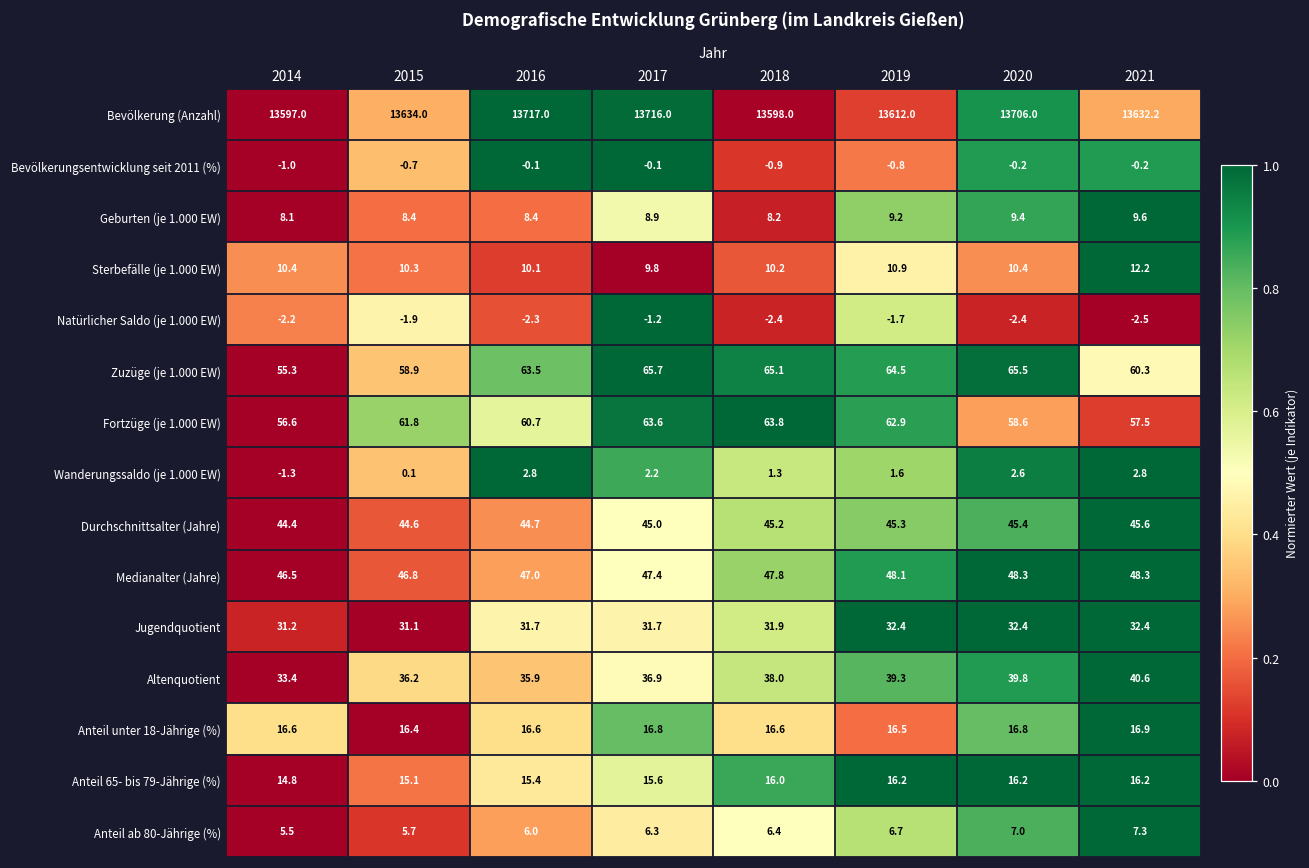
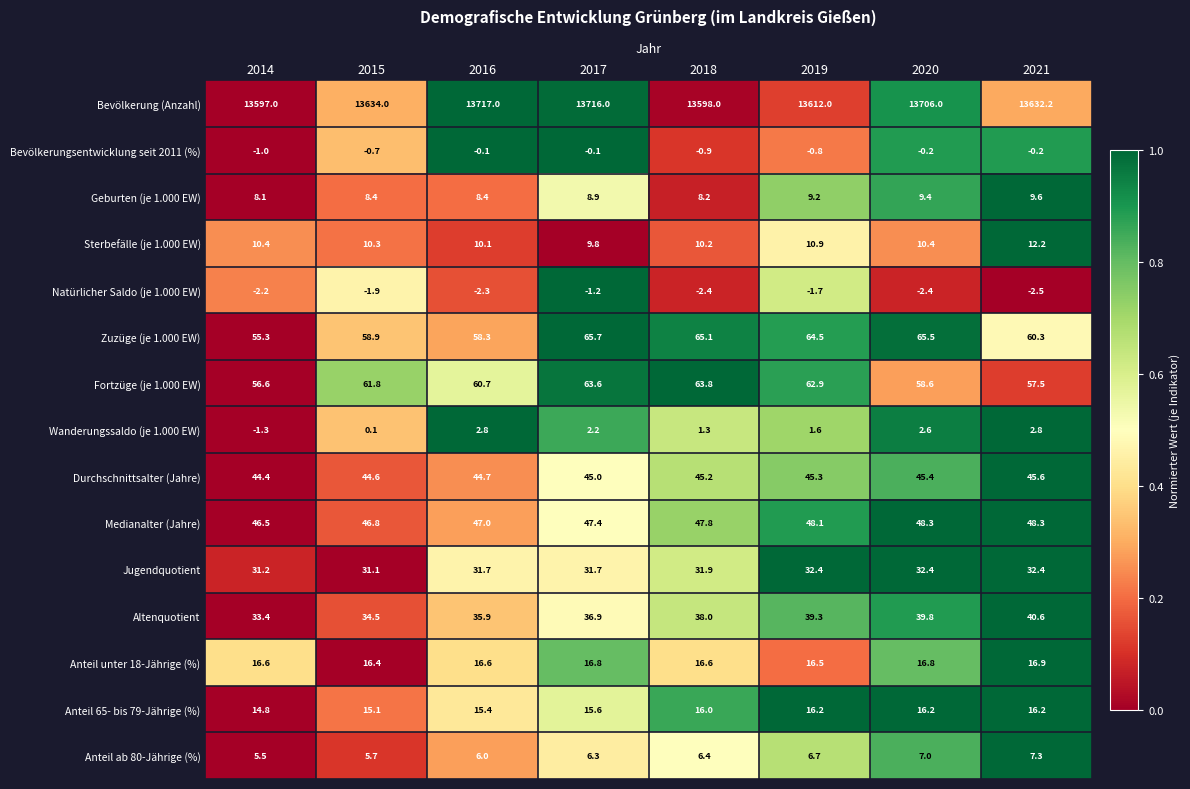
Zuzüge (je 1.000 EW), 2016: 63.5 -> 58.3
Altenquotient, 2015: 36.2 -> 34.5
